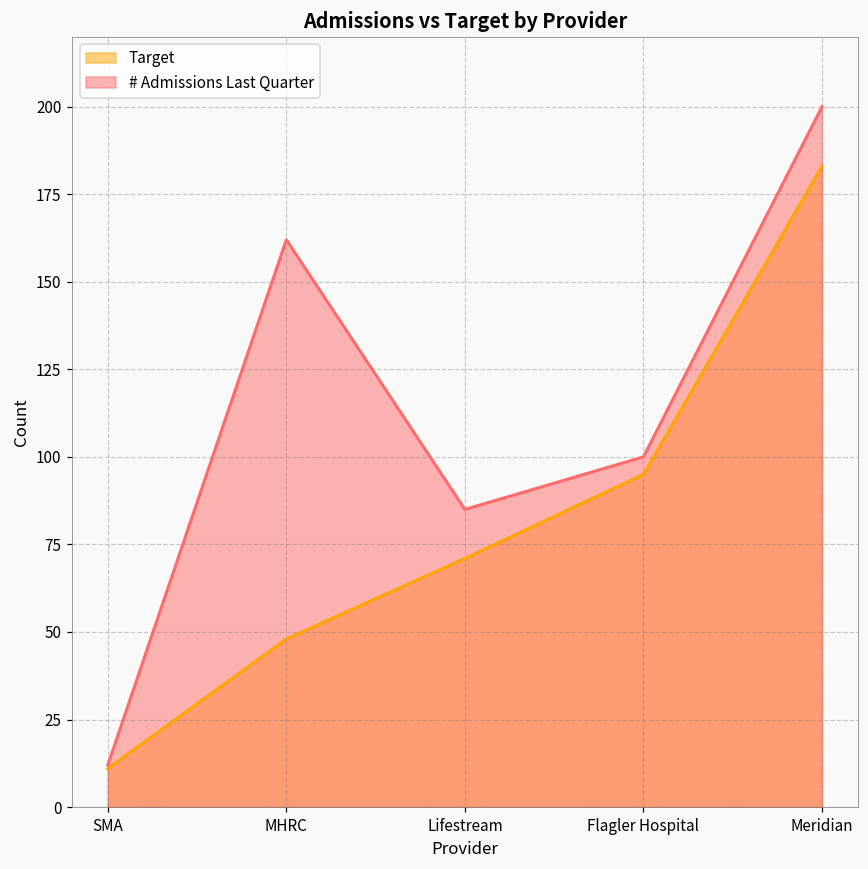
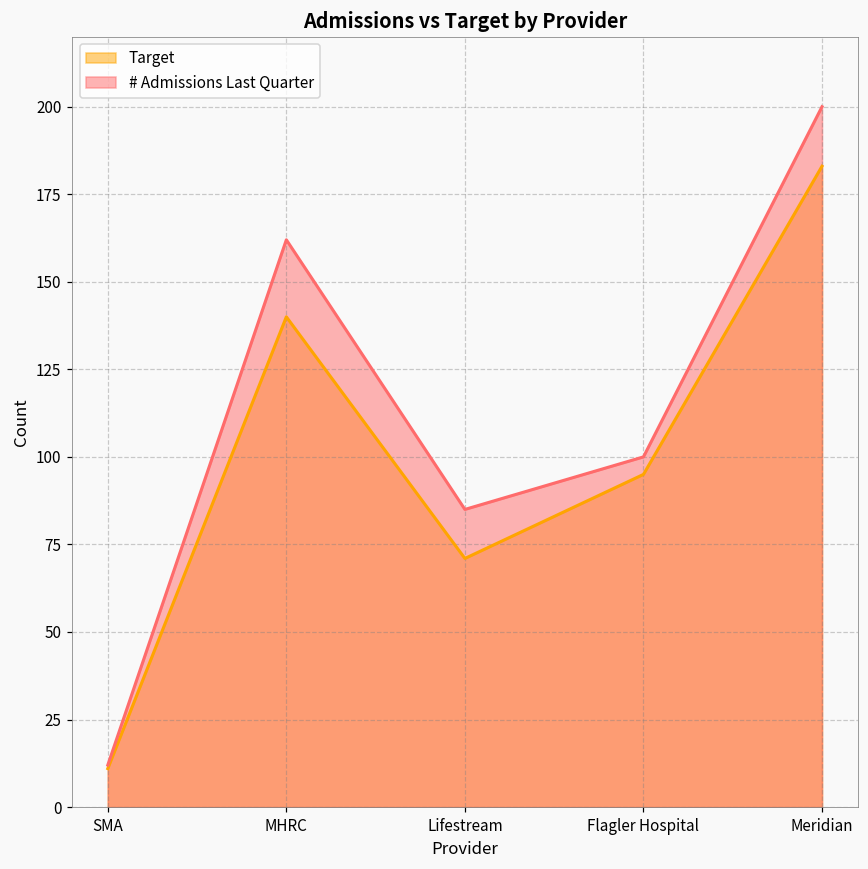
Target, MHRC: 48 -> 140
